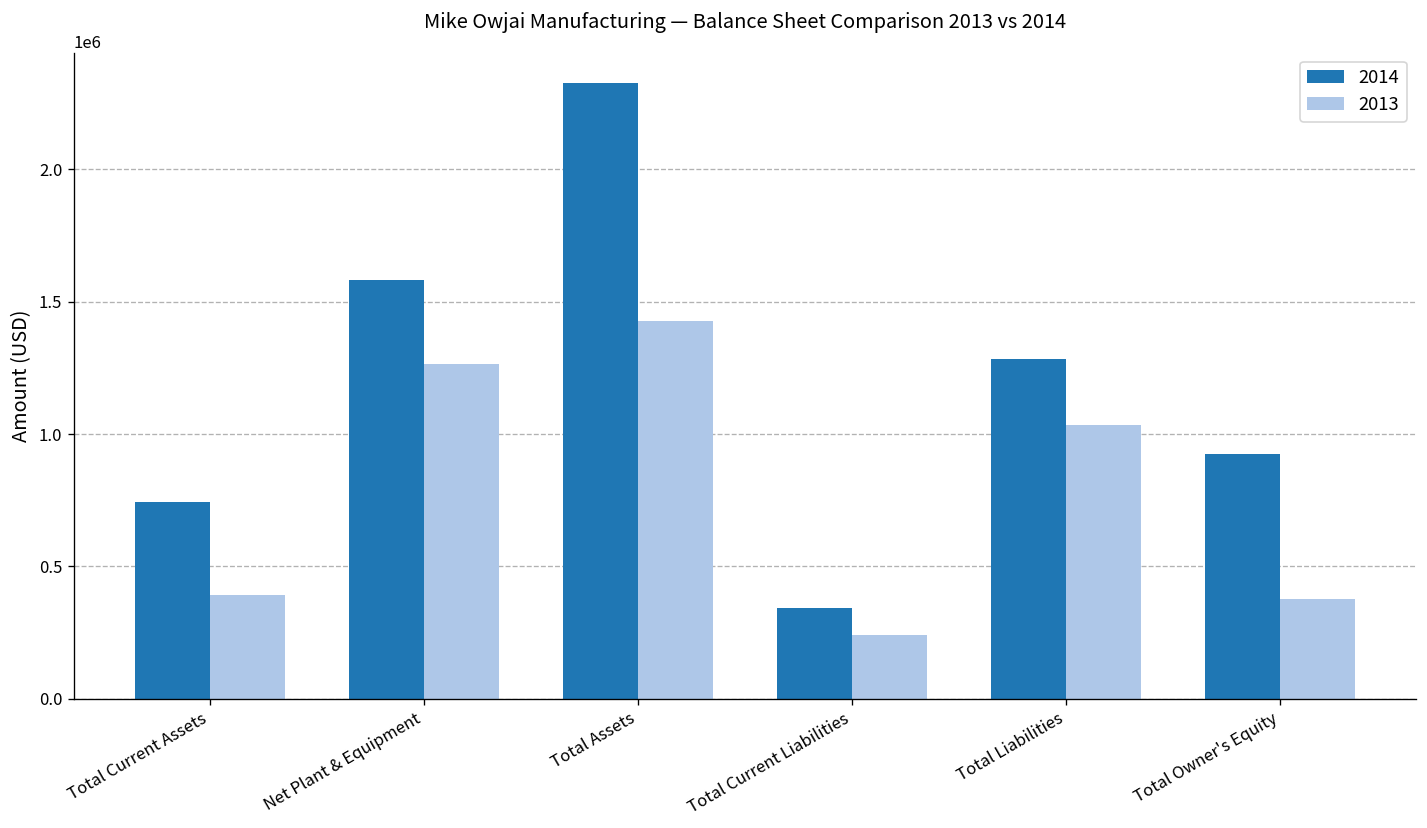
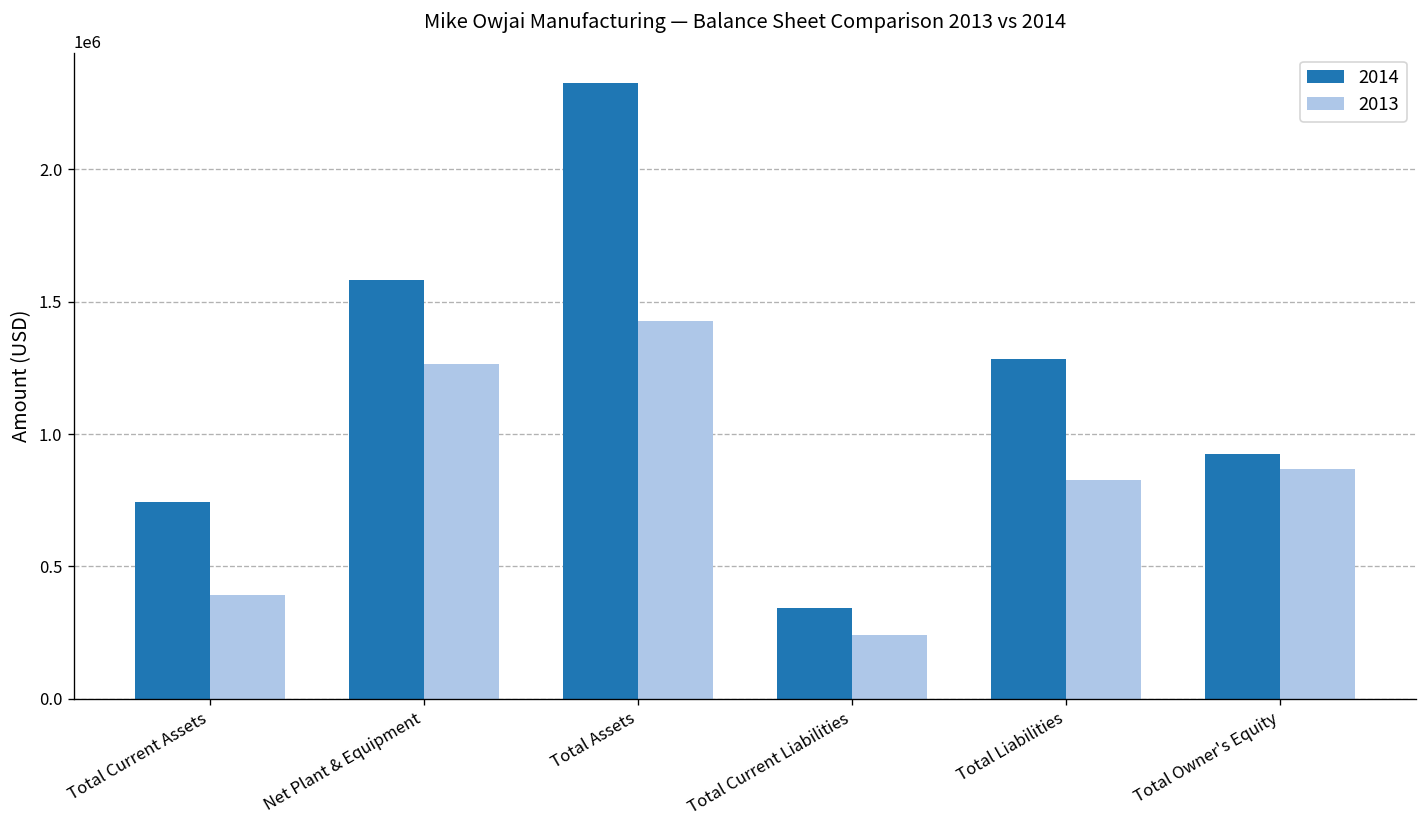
2013, Total Liabilities: 1040000 -> 830000
2013, Total Owner's Equity: 380000 -> 870000
